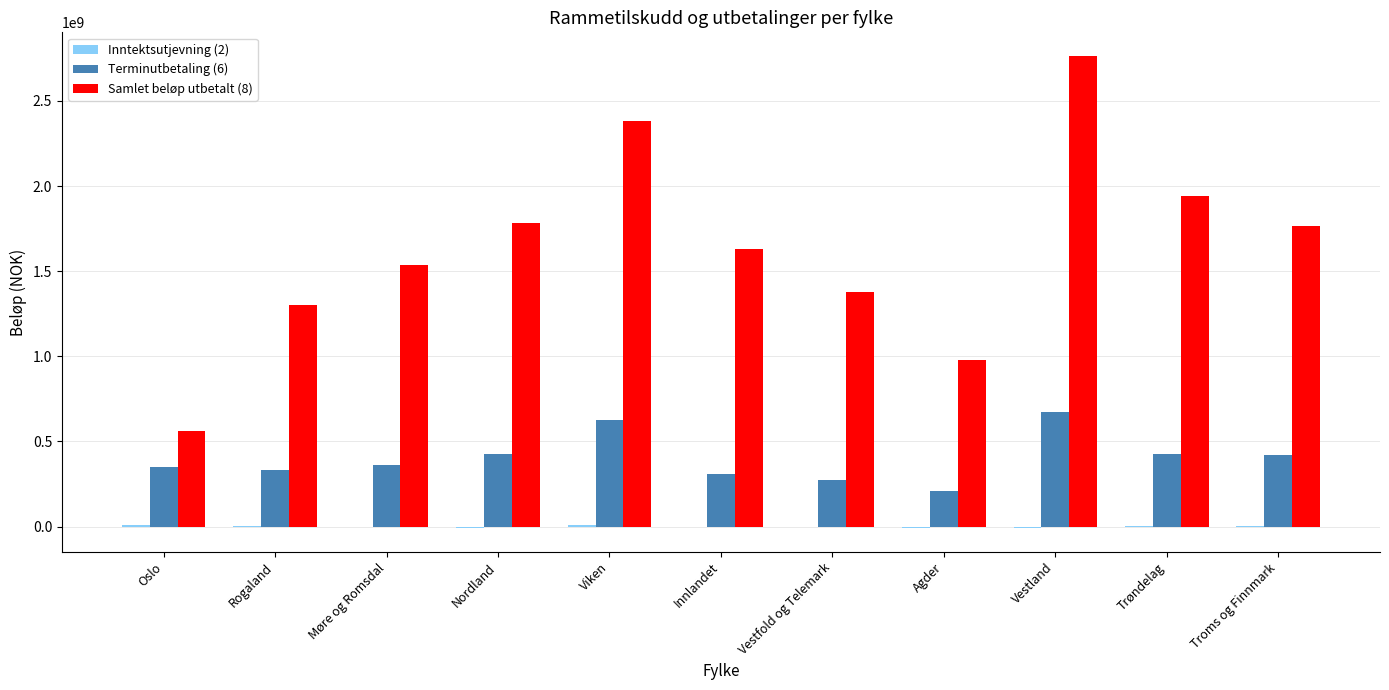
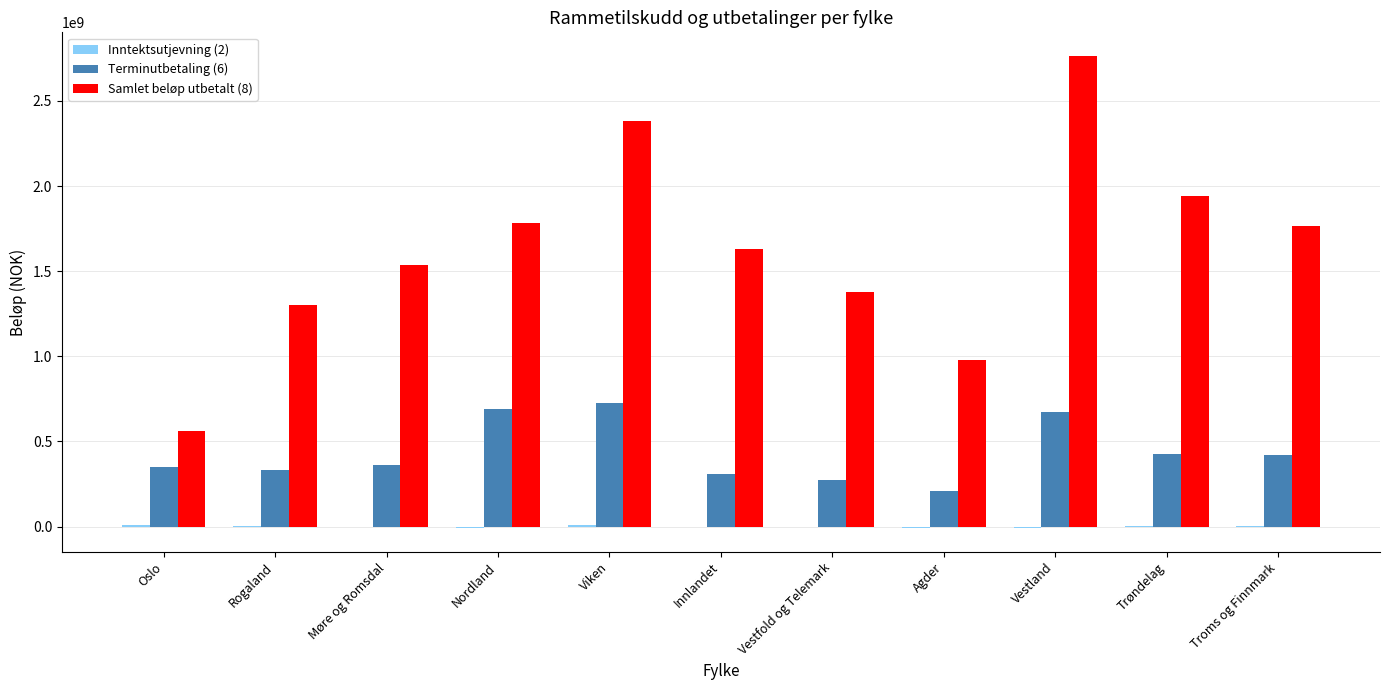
Terminutbetaling (6), Nordland: 420000000 -> 690000000
Terminutbetaling (6), Viken: 630000000 -> 730000000
